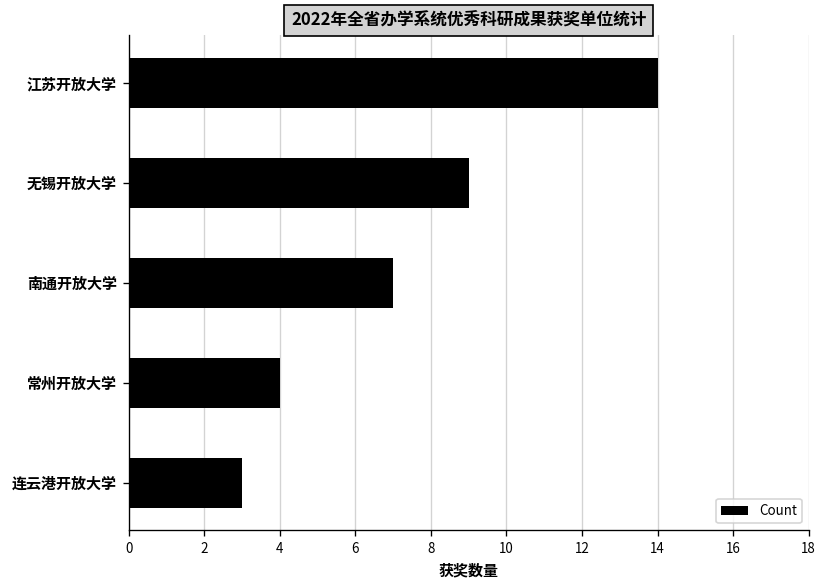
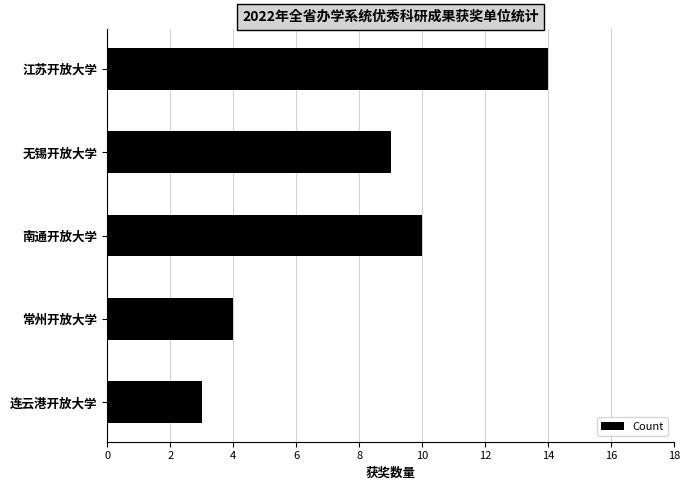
南通开放大学: 7 -> 10
